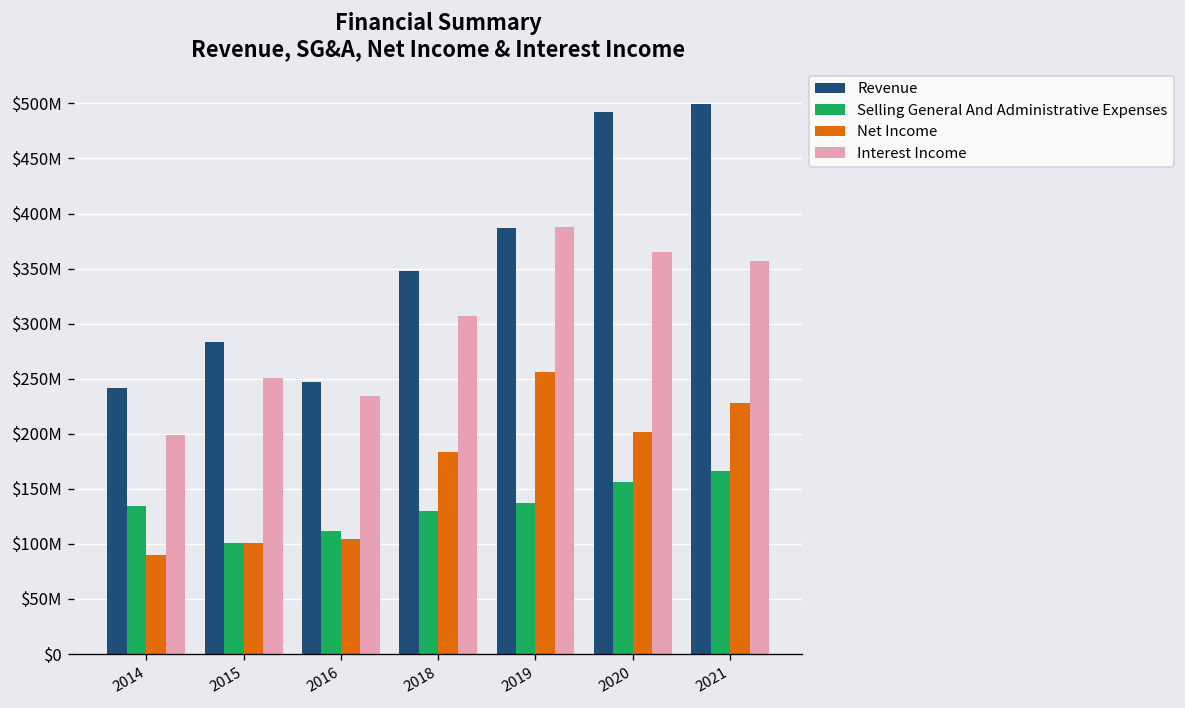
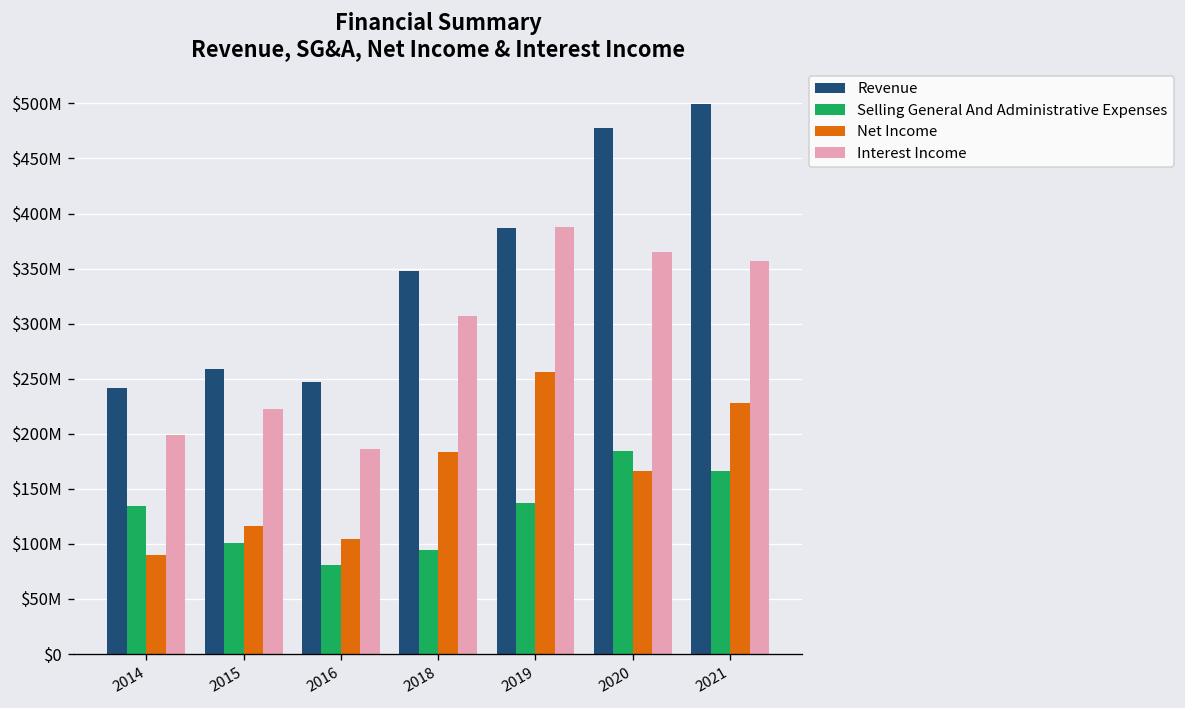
Revenue, 2015: $280000000 -> $260000000
Net Income, 2015: $100000000 -> $120000000
Interest Income, 2015: $250000000 -> $220000000
Selling General And Administrative Expenses, 2016: $110000000 -> $80000000
Interest Income, 2016: $230000000 -> $190000000
Selling General And Administrative Expenses, 2018: $130000000 -> $90000000
Revenue, 2020: $490000000 -> $480000000
Selling General And Administrative Expenses, 2020: $160000000 -> $180000000
Net Income, 2020: $200000000 -> $170000000
